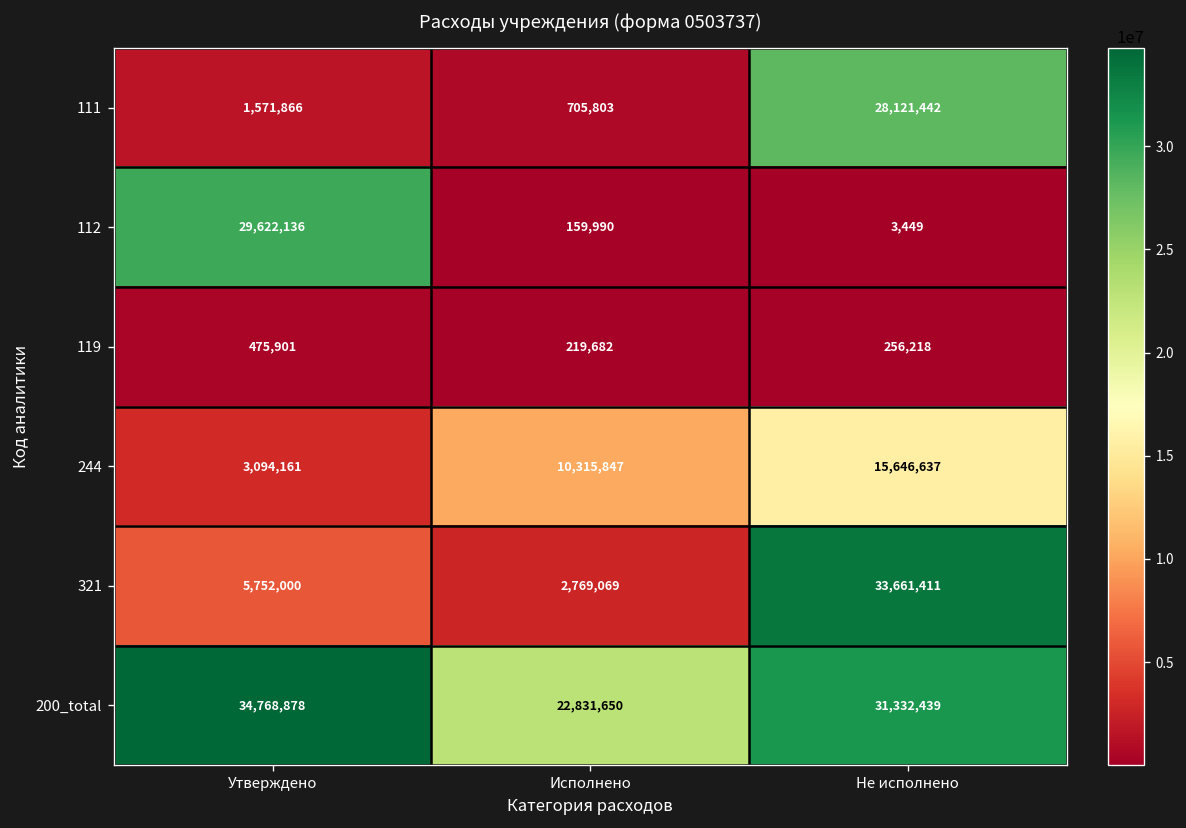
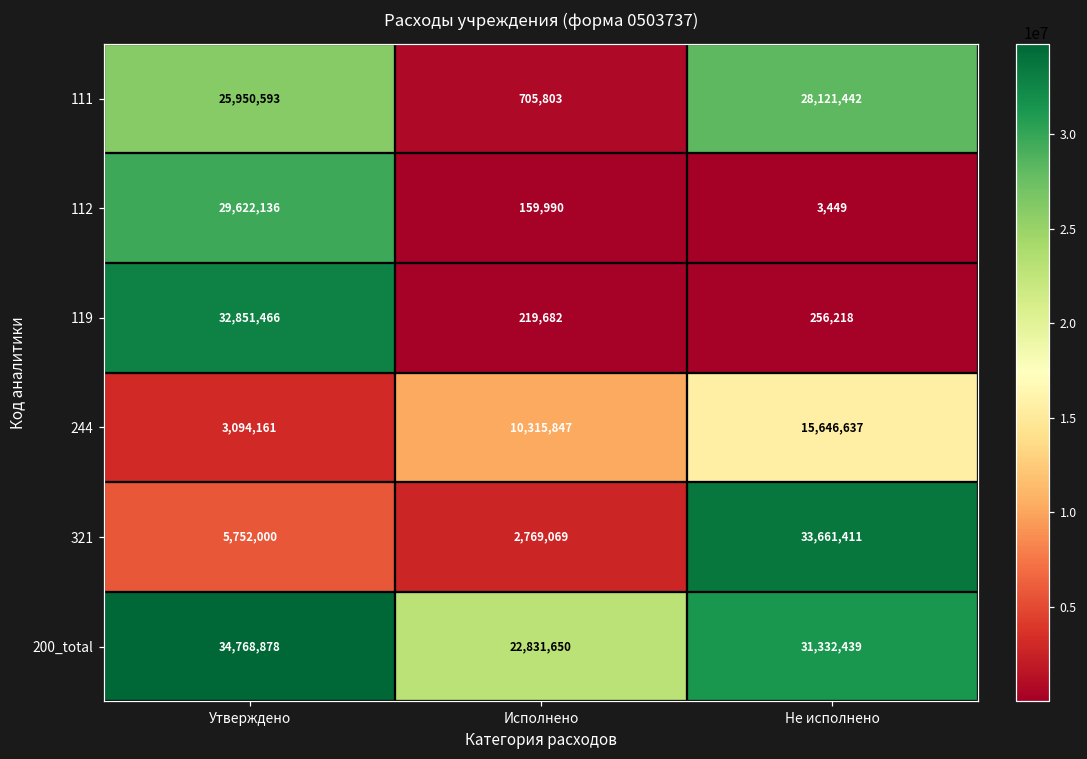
111, Утверждено: 1,571,866 -> 25,950,593
119, Утверждено: 475,901 -> 32,851,466
